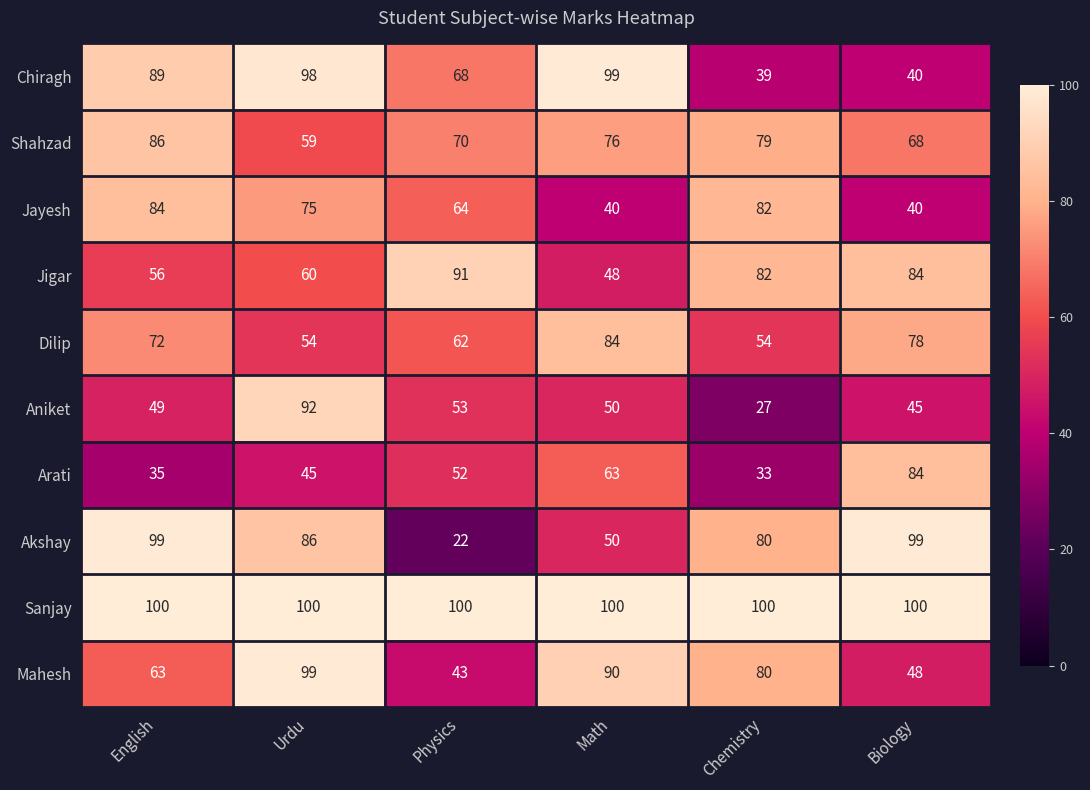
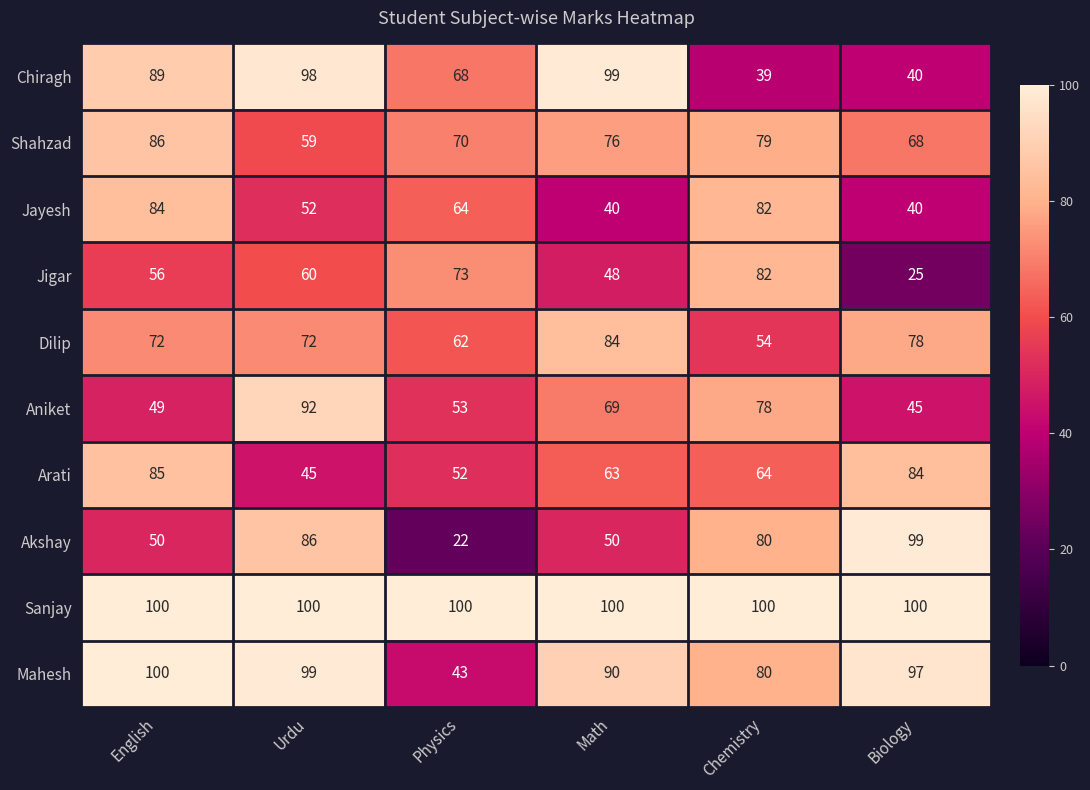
Jayesh, Urdu: 75 -> 52
Jigar, Physics: 91 -> 73
Jigar, Biology: 84 -> 25
Dilip, Urdu: 54 -> 72
Aniket, Math: 50 -> 69
Aniket, Chemistry: 27 -> 78
Arati, English: 35 -> 85
Arati, Chemistry: 33 -> 64
Akshay, English: 99 -> 50
Mahesh, English: 63 -> 100
Mahesh, Biology: 48 -> 97
